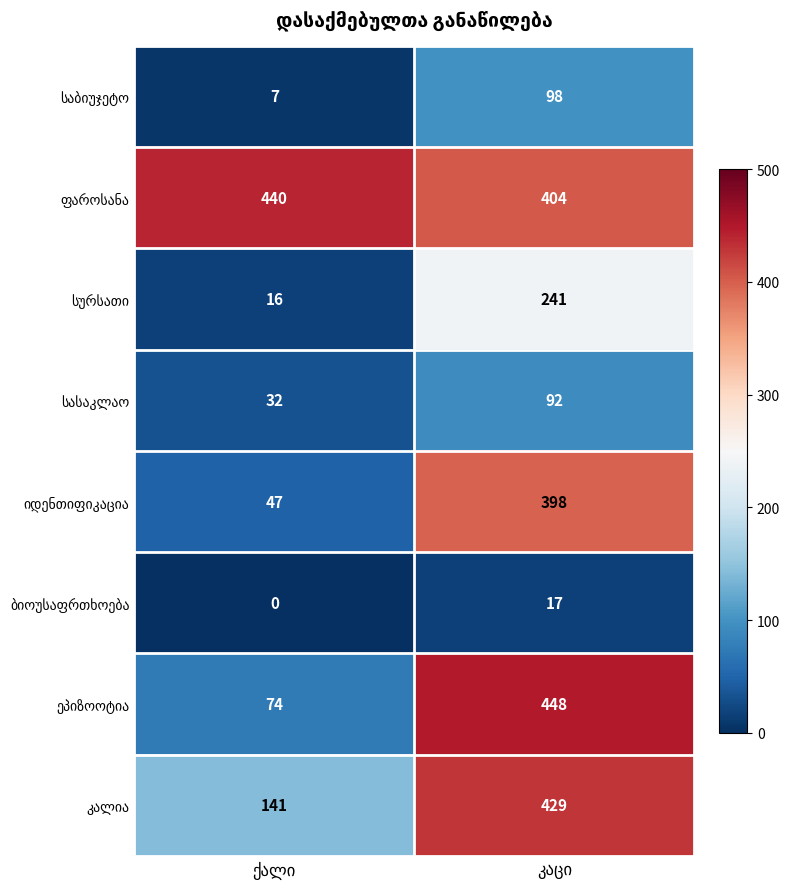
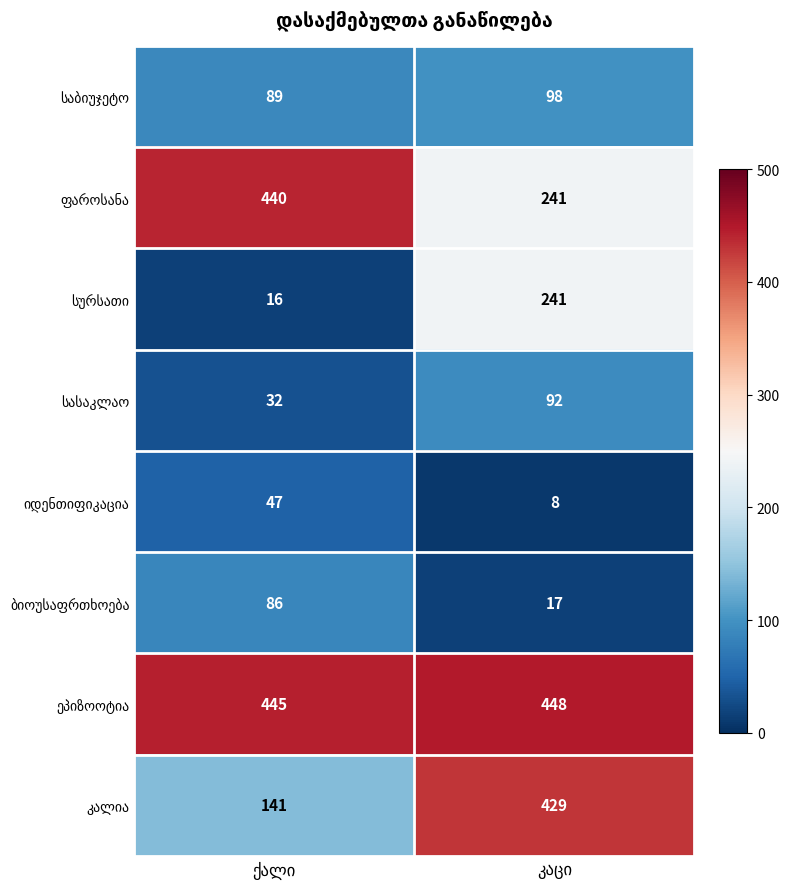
საბიუჯეტო, ქალი: 7 -> 89
ფაროსანა, კაცი: 404 -> 241
იდენთიფიკაცია, კაცი: 398 -> 8
ბიოუსაფრთხოება, ქალი: 0 -> 86
ეპიზოოტია, ქალი: 74 -> 445
